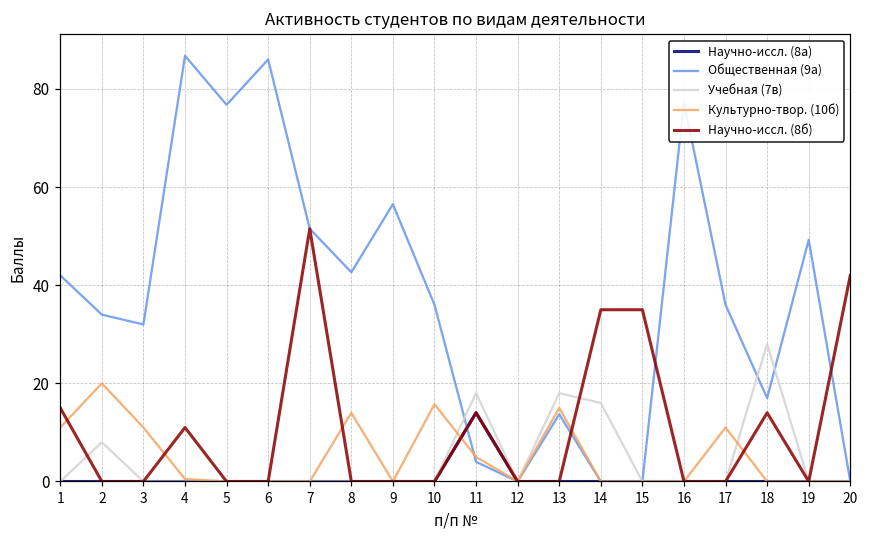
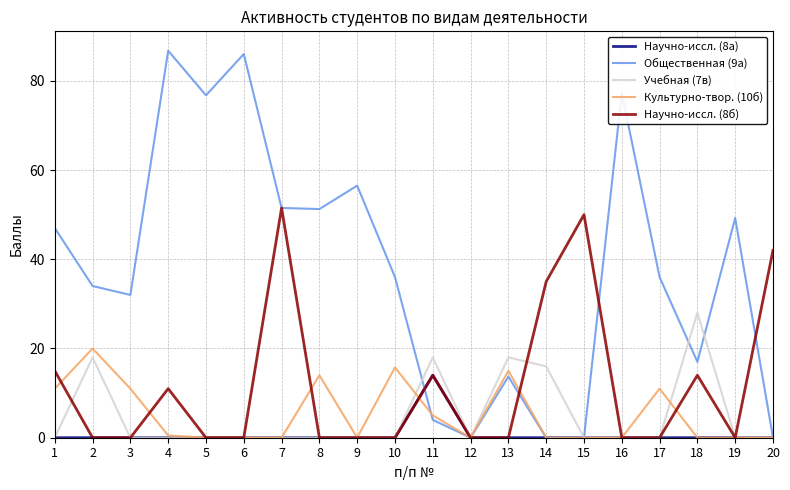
Общественная (9а), 1: 42 -> 47
Учебная (7в), 2: 8 -> 18
Общественная (9а), 8: 43 -> 51
Научно-иссл. (8б), 15: 35 -> 50
